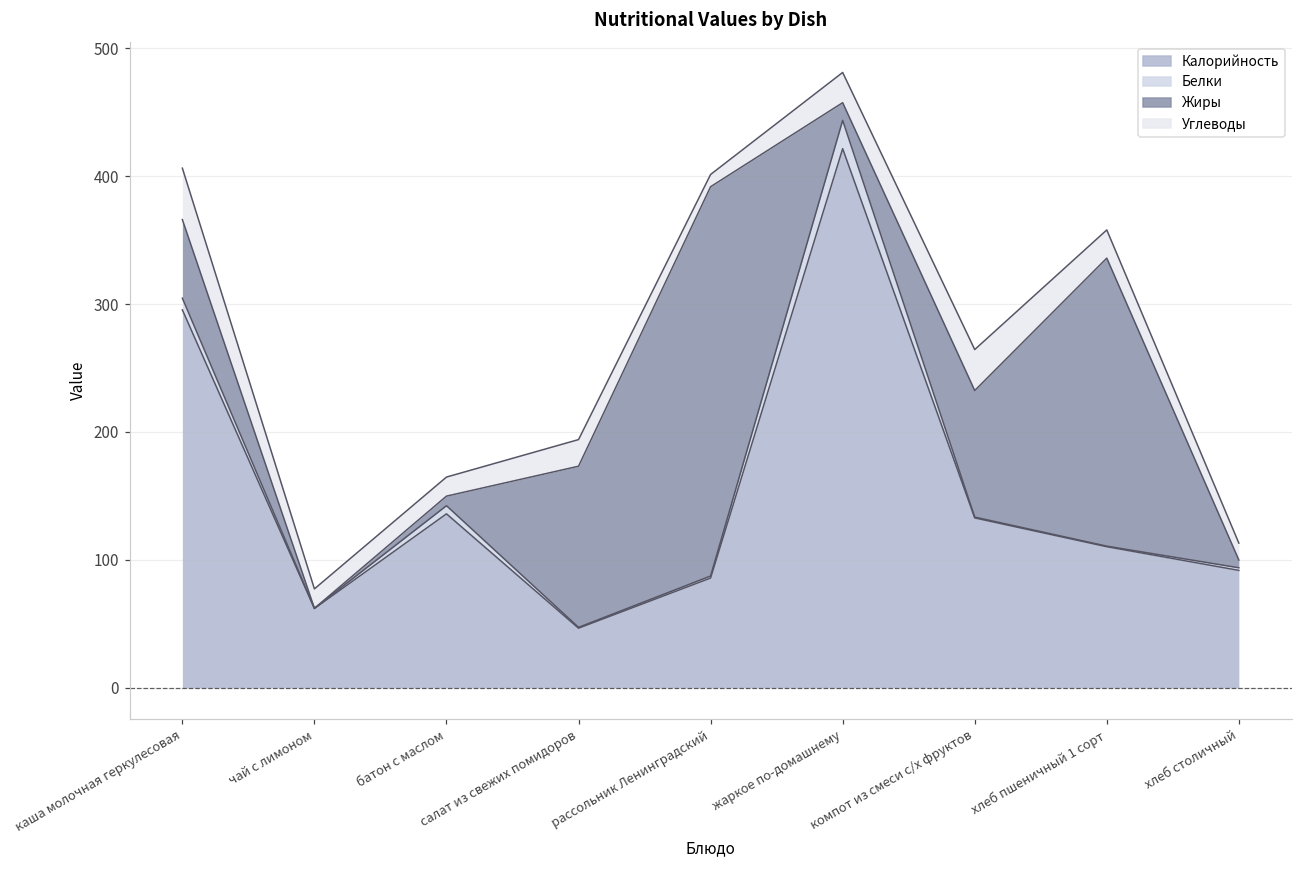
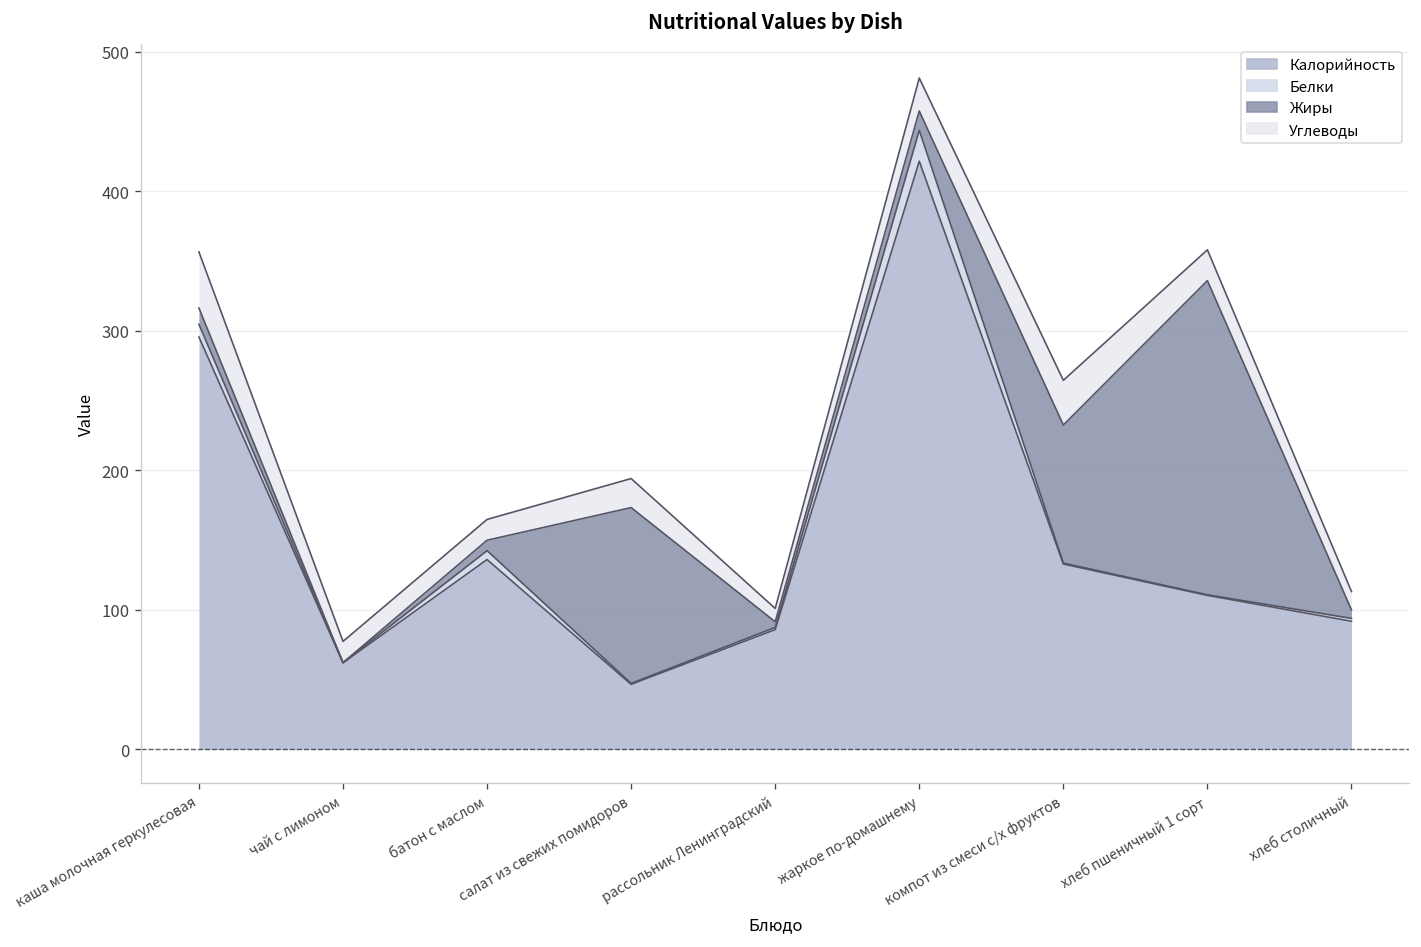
Жиры, каша молочная геркулесовая: 61 -> 12
Жиры, рассольник Ленинградский: 304 -> 4
